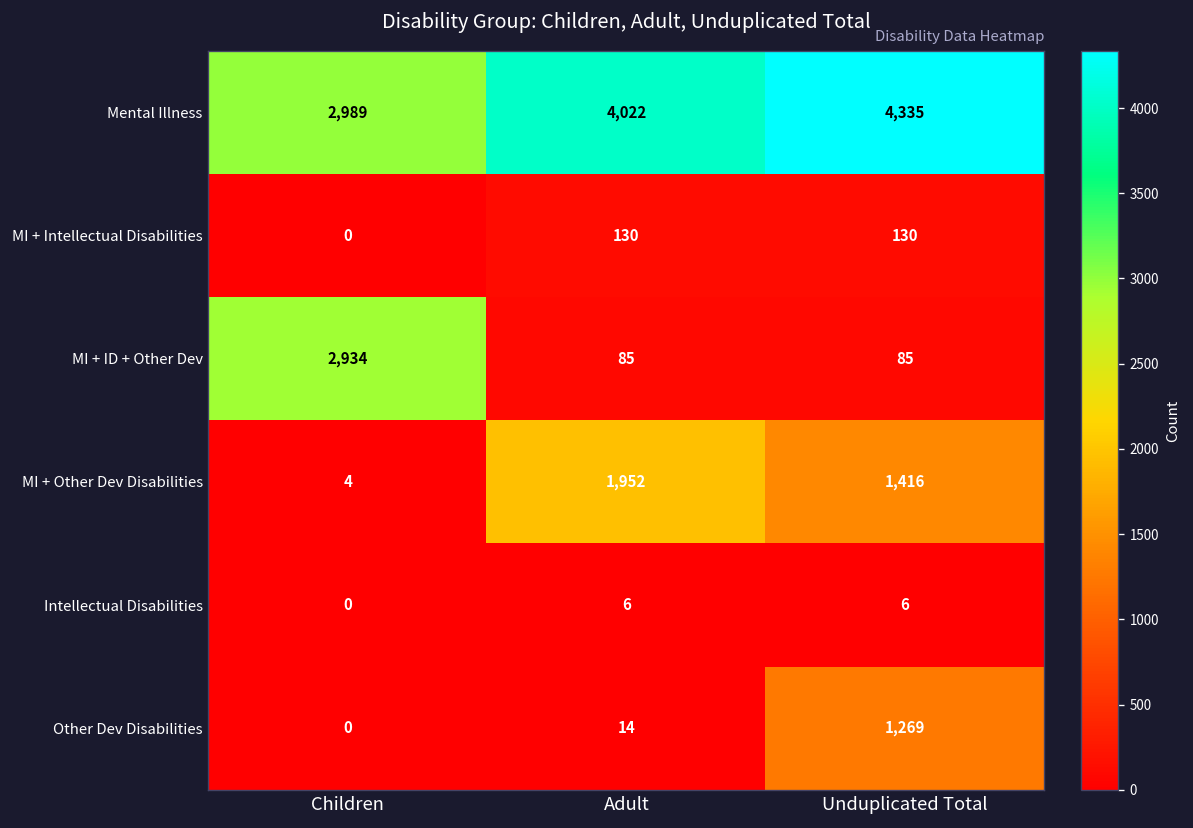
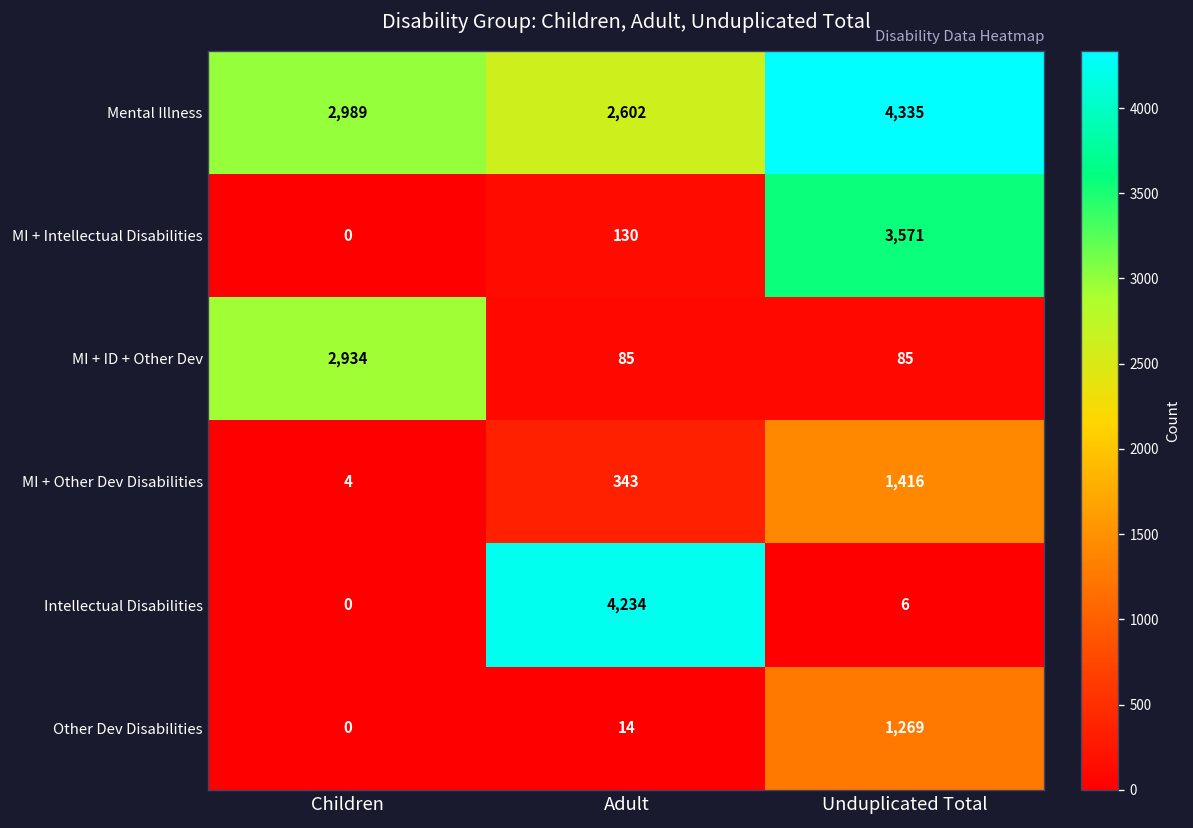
Mental Illness, Adult: 4,022 -> 2,602
MI + Intellectual Disabilities, Unduplicated Total: 130 -> 3,571
MI + Other Dev Disabilities, Adult: 1,952 -> 343
Intellectual Disabilities, Adult: 6 -> 4,234
